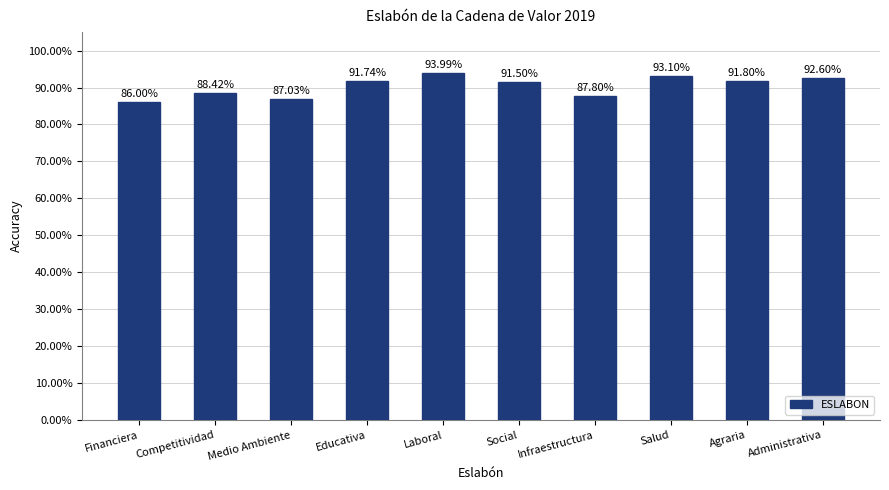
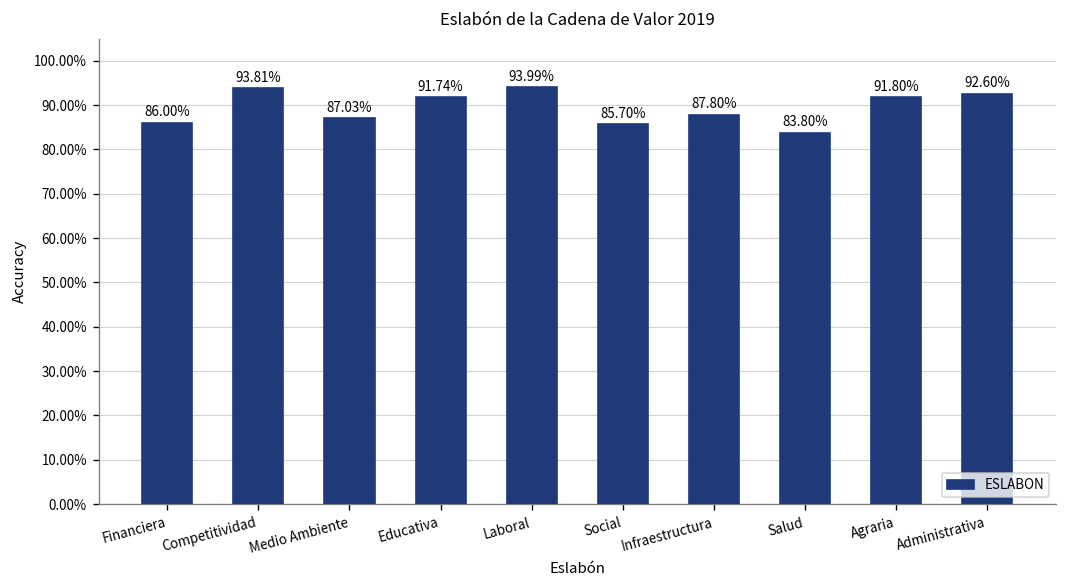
Competitividad: 88.42% -> 93.81%
Social: 91.50% -> 85.70%
Salud: 93.10% -> 83.80%
